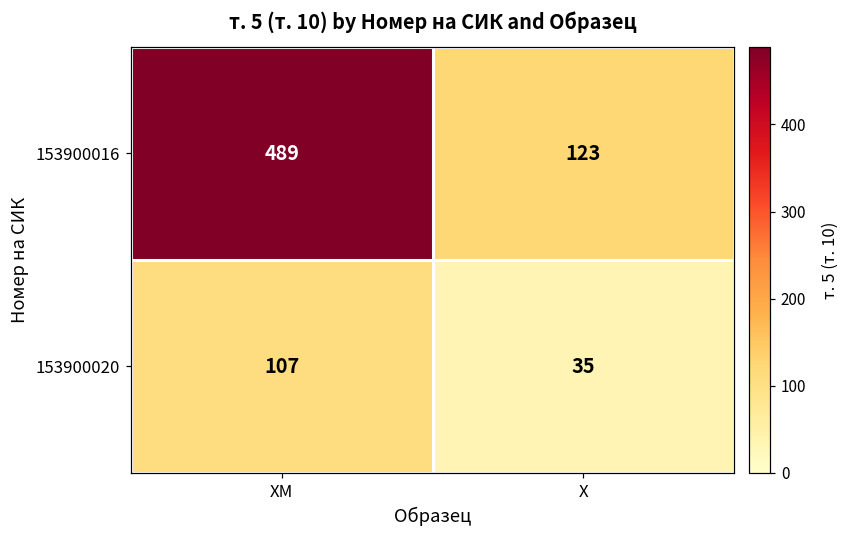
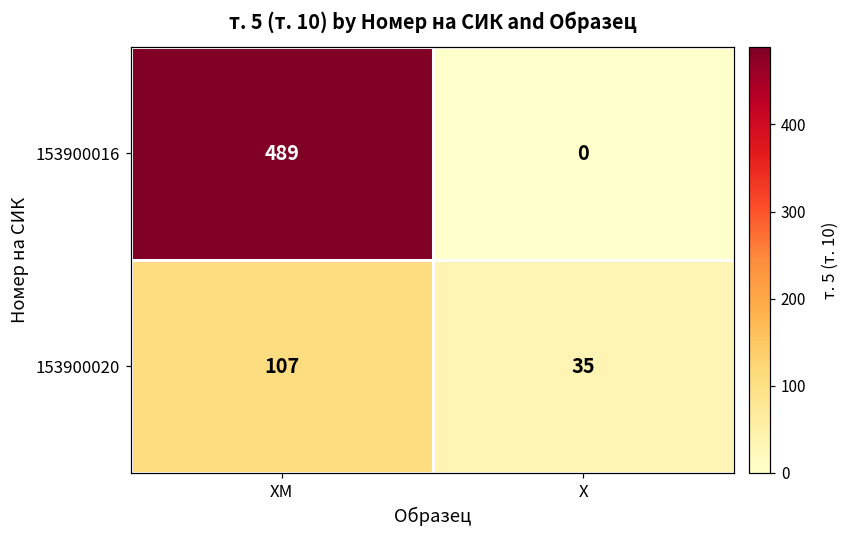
153900016, Х: 123 -> 0
